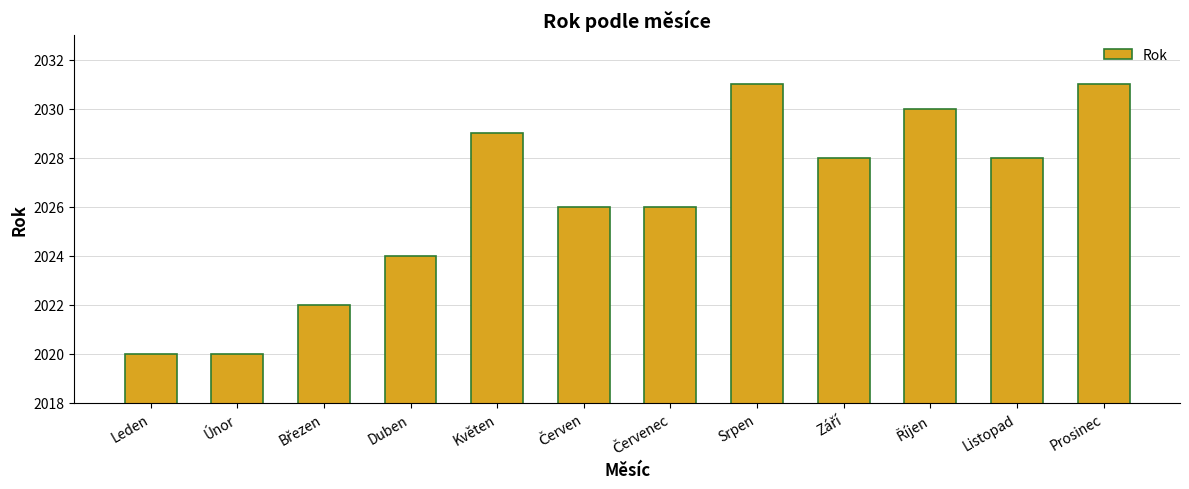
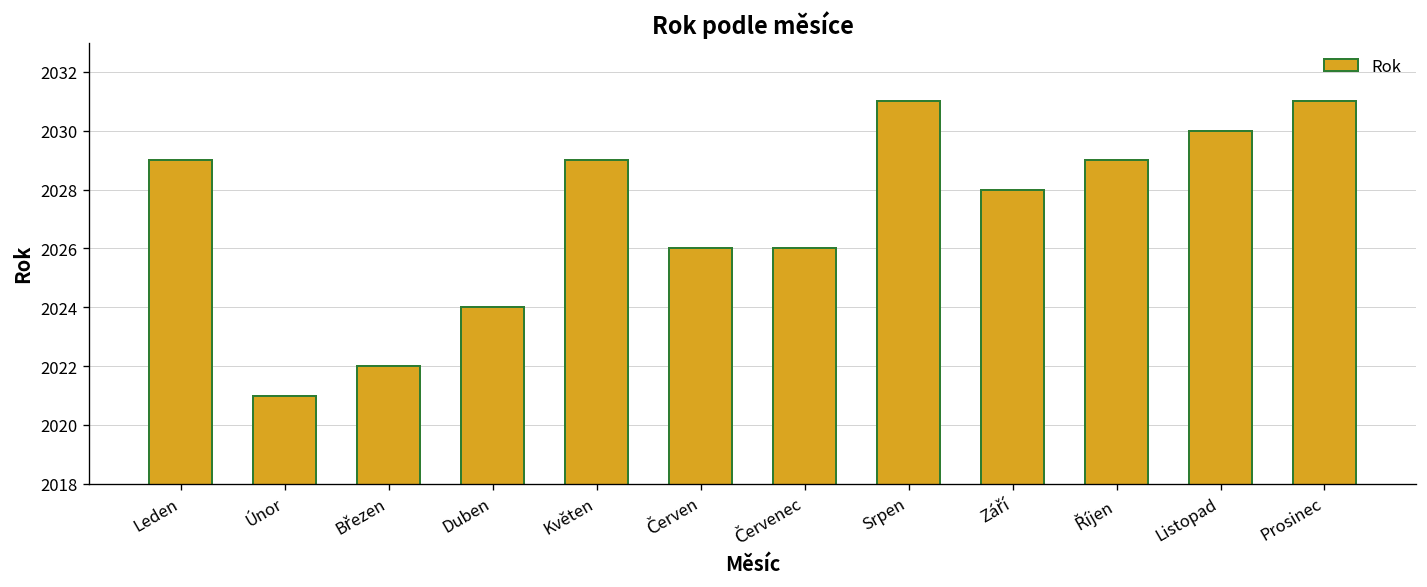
Leden: 2020 -> 2029
Únor: 2020 -> 2021
Říjen: 2030 -> 2029
Listopad: 2028 -> 2030
